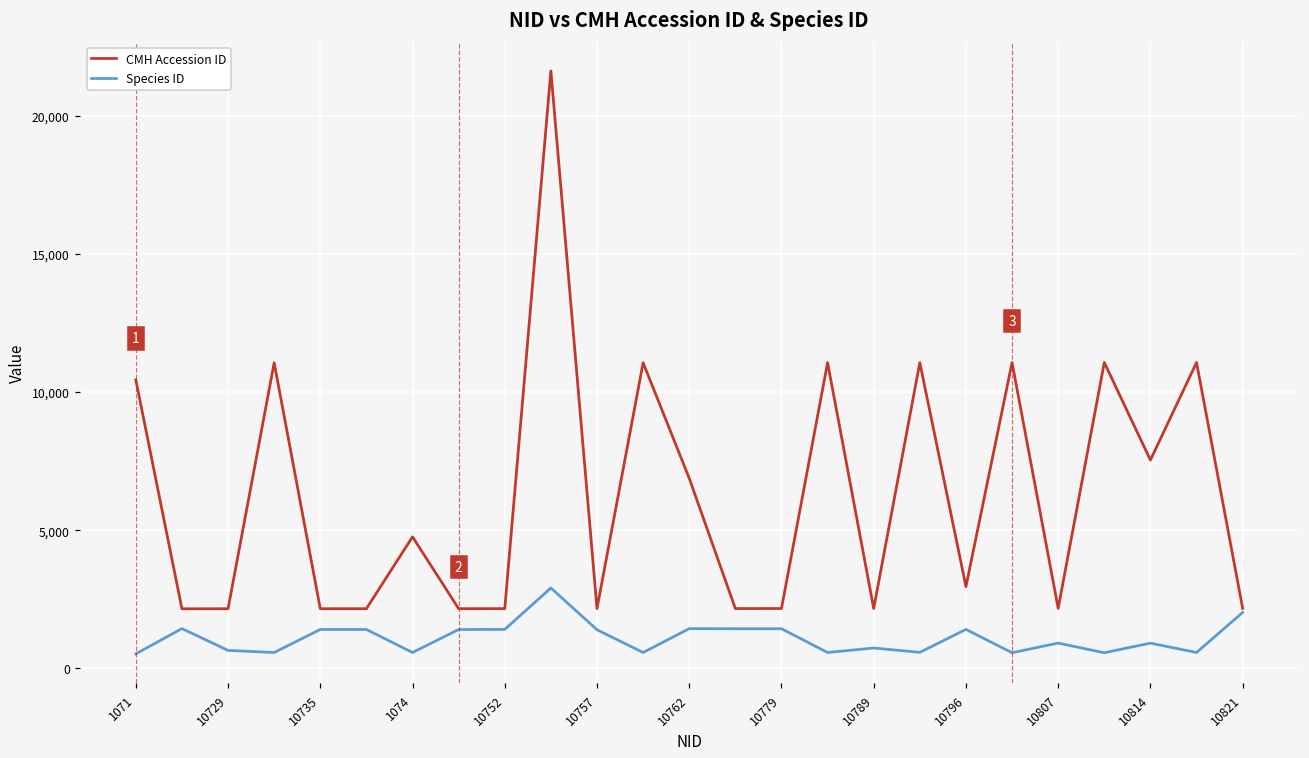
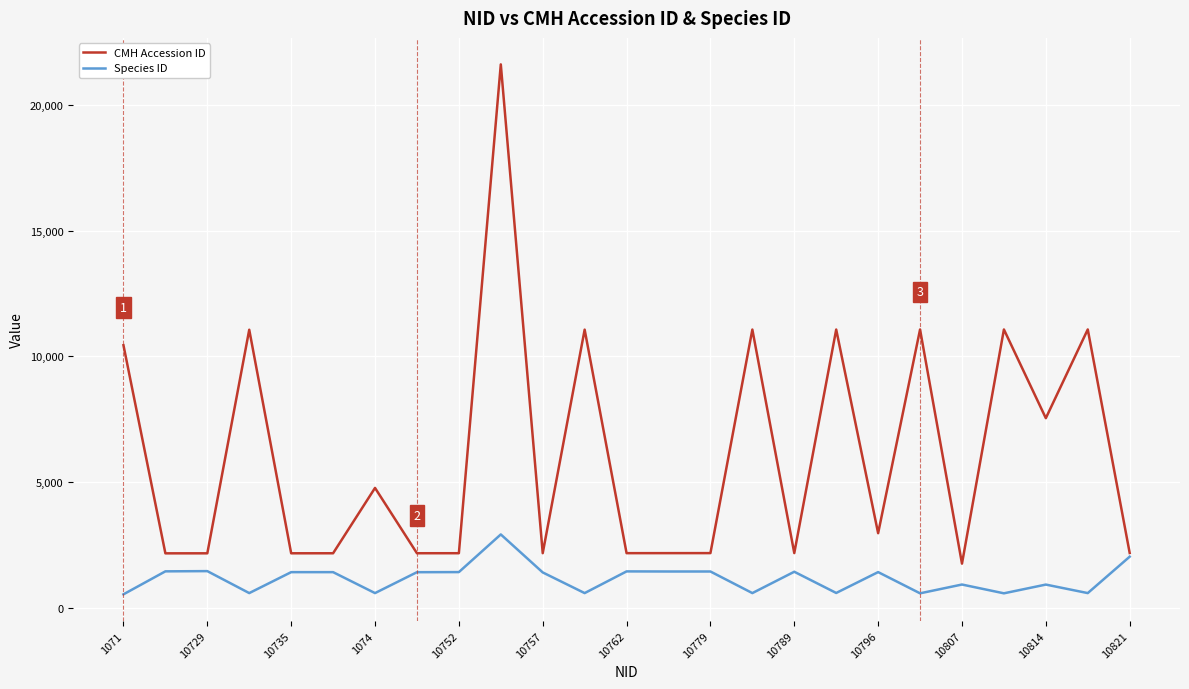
Species ID, 10729: 700 -> 1,400
CMH Accession ID, 10762: 6,900 -> 2,200
Species ID, 10789: 700 -> 1,400
CMH Accession ID, 10807: 2,200 -> 1,700
